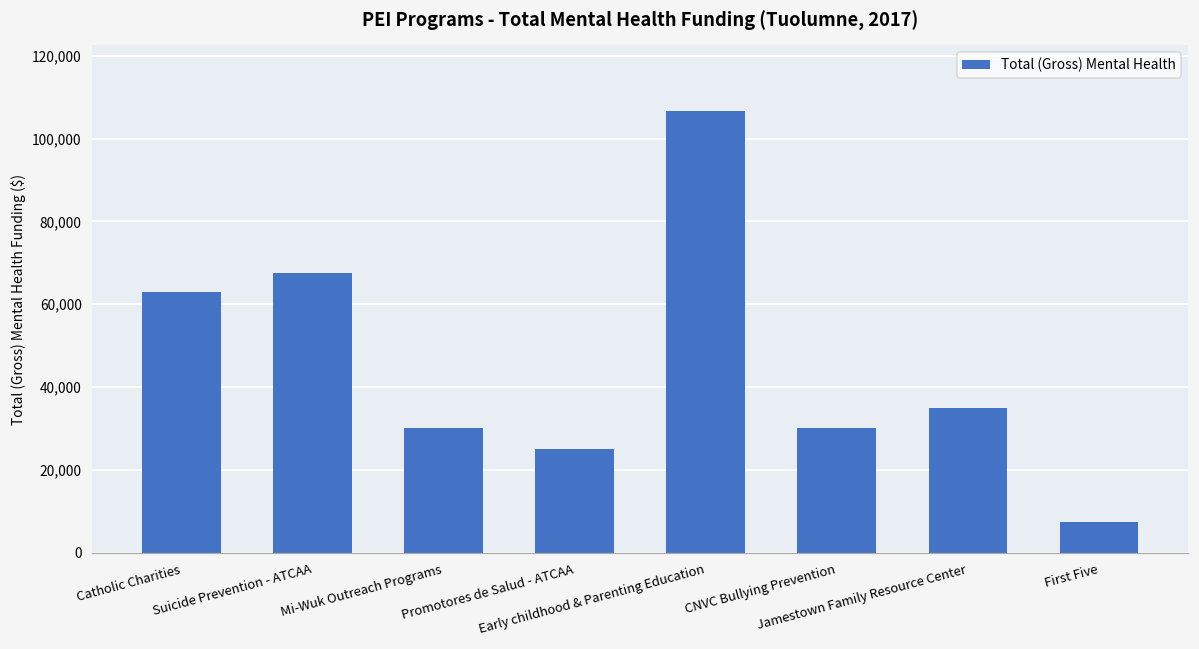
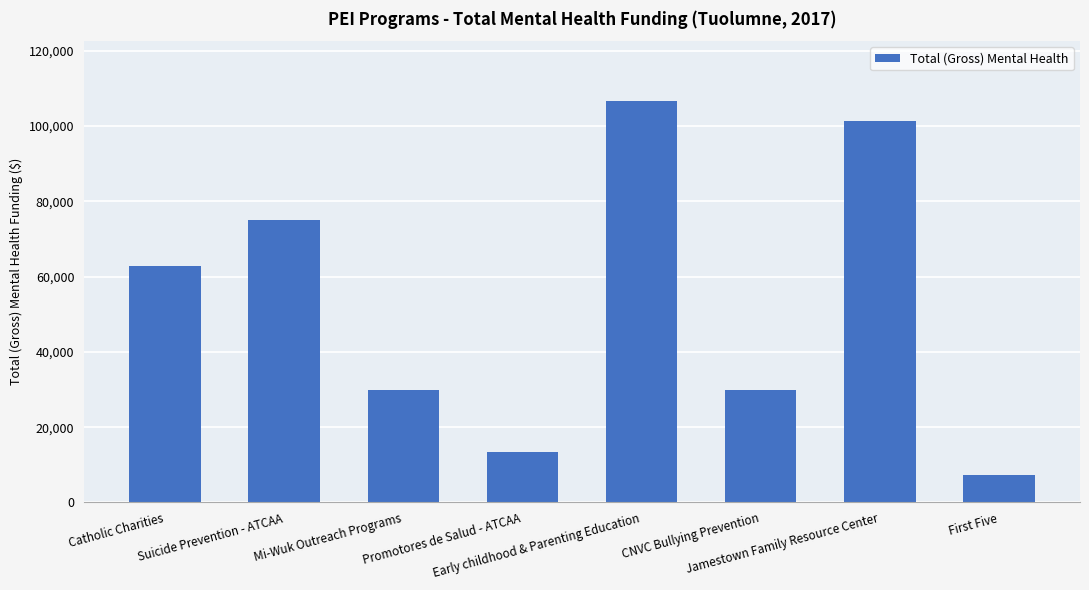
Suicide Prevention - ATCAA: 68,000 -> 75,000
Promotores de Salud - ATCAA: 25,000 -> 13,000
Jamestown Family Resource Center: 35,000 -> 101,000
